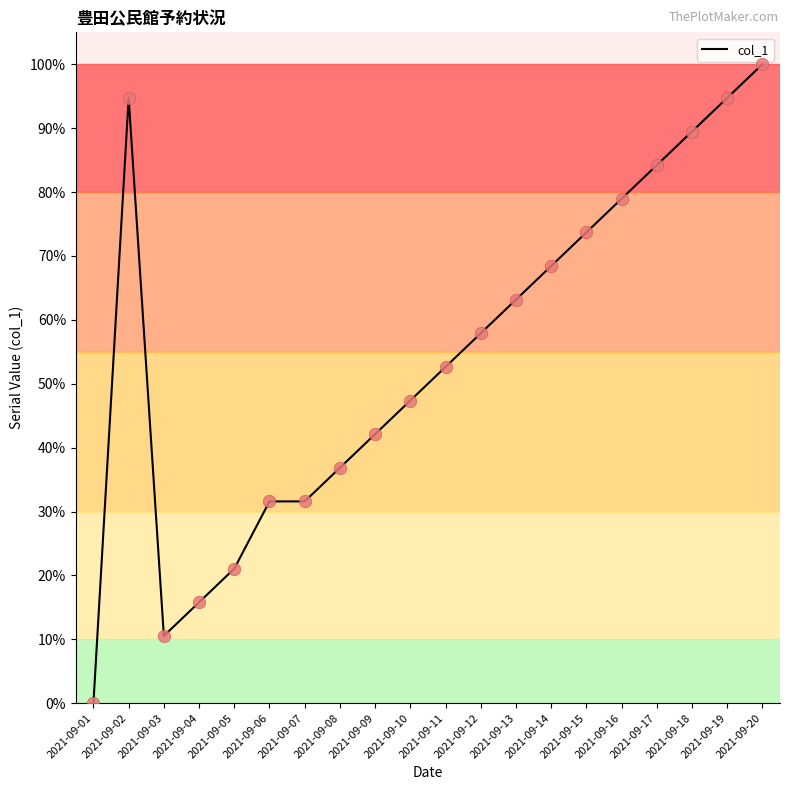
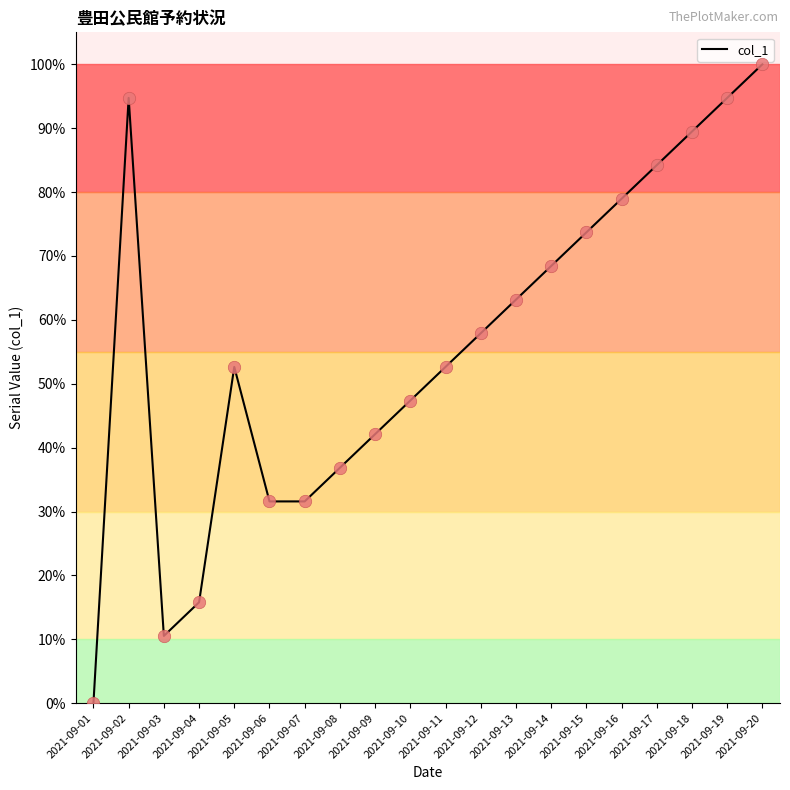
2021-09-05: 21% -> 53%
